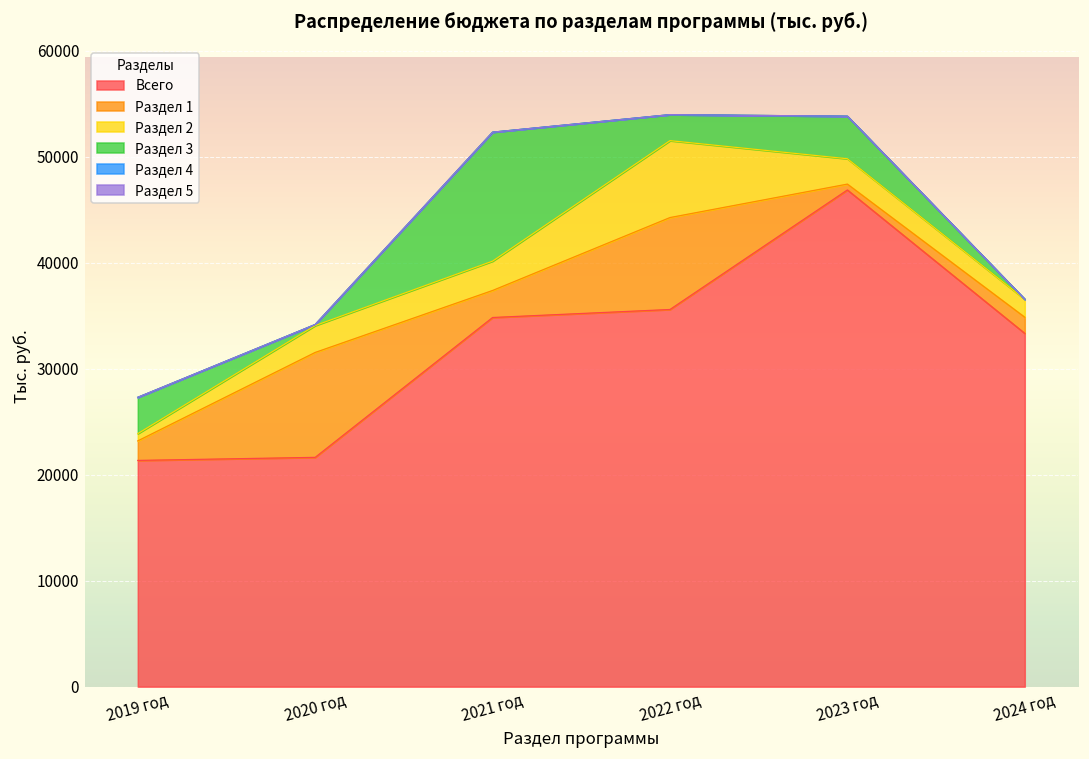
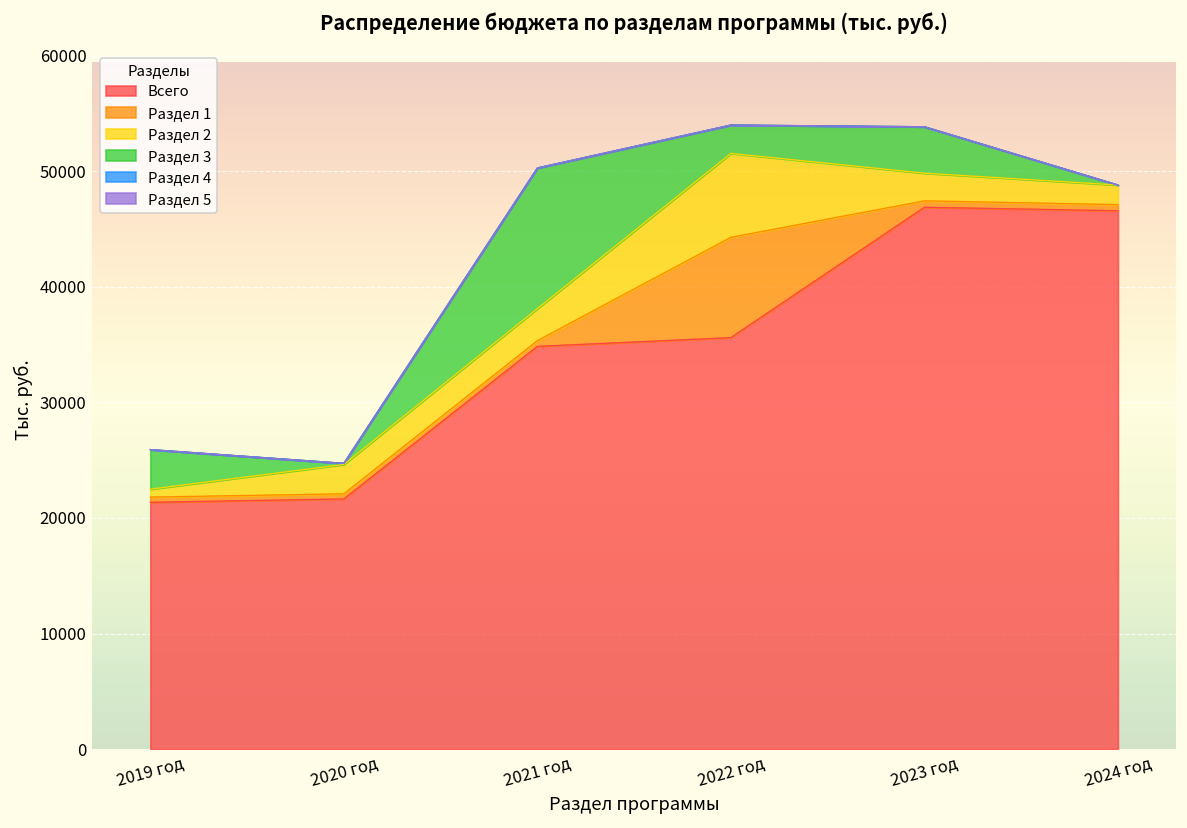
Раздел 1, 2019 год: 2000 -> 0
Раздел 1, 2020 год: 10000 -> 0
Раздел 1, 2021 год: 3000 -> 0
Всего, 2024 год: 33000 -> 47000
Раздел 1, 2024 год: 2000 -> 1000
